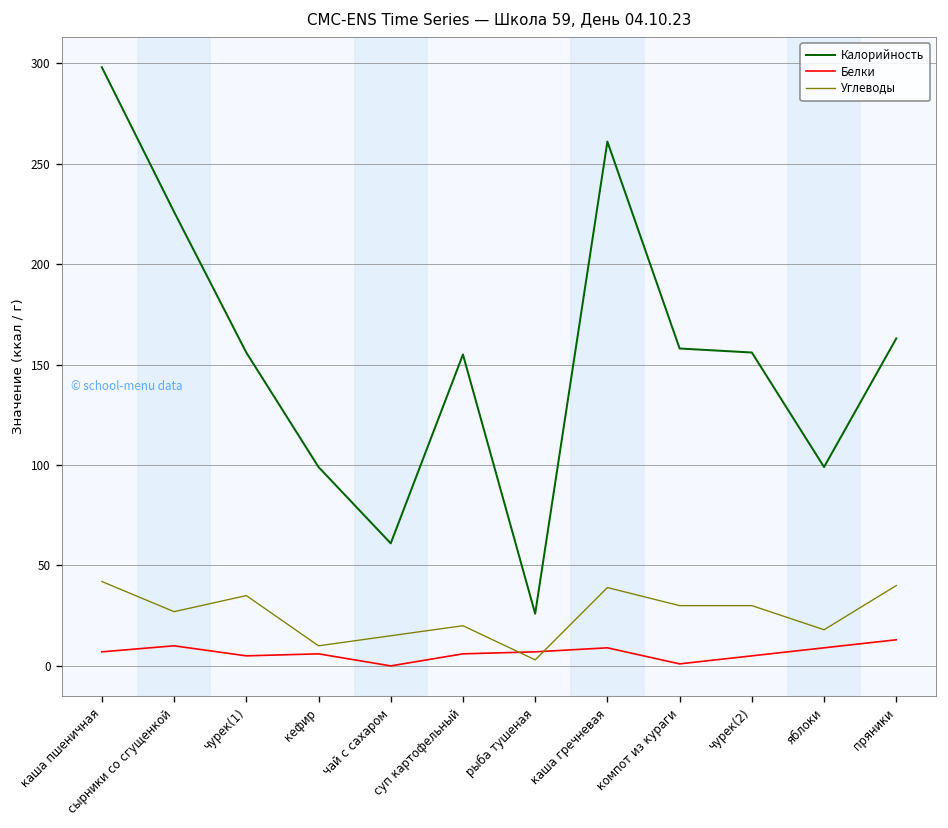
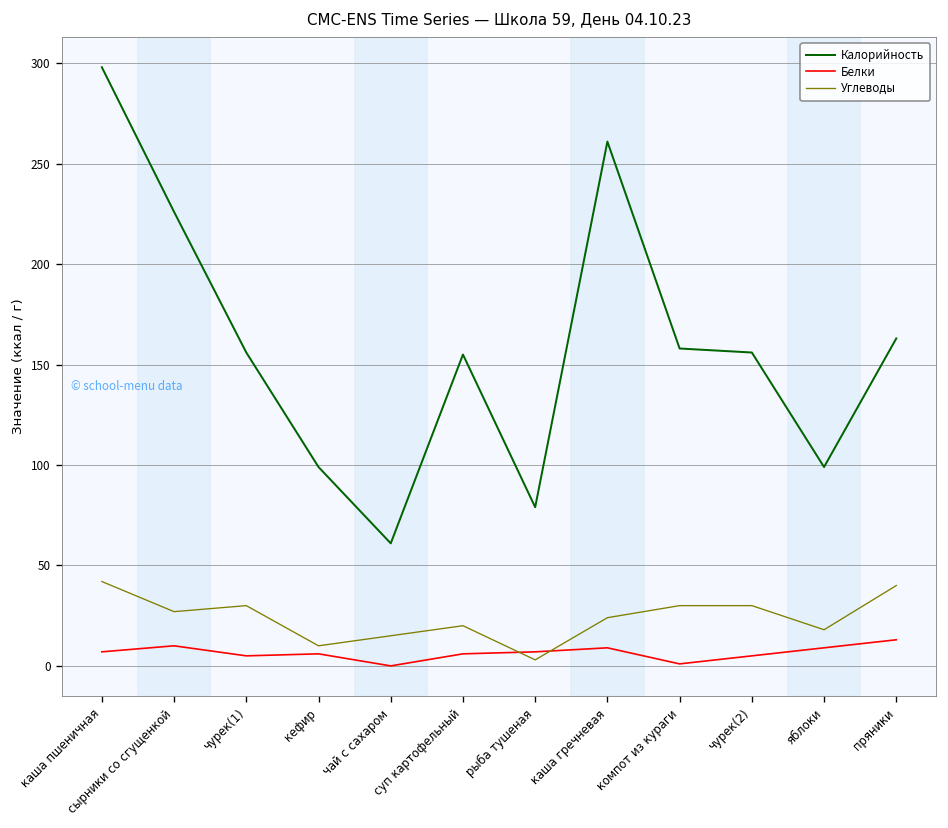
Углеводы, чурек(1): 35 -> 30
Калорийность, рыба тушеная: 26 -> 79
Углеводы, каша гречневая: 39 -> 24
